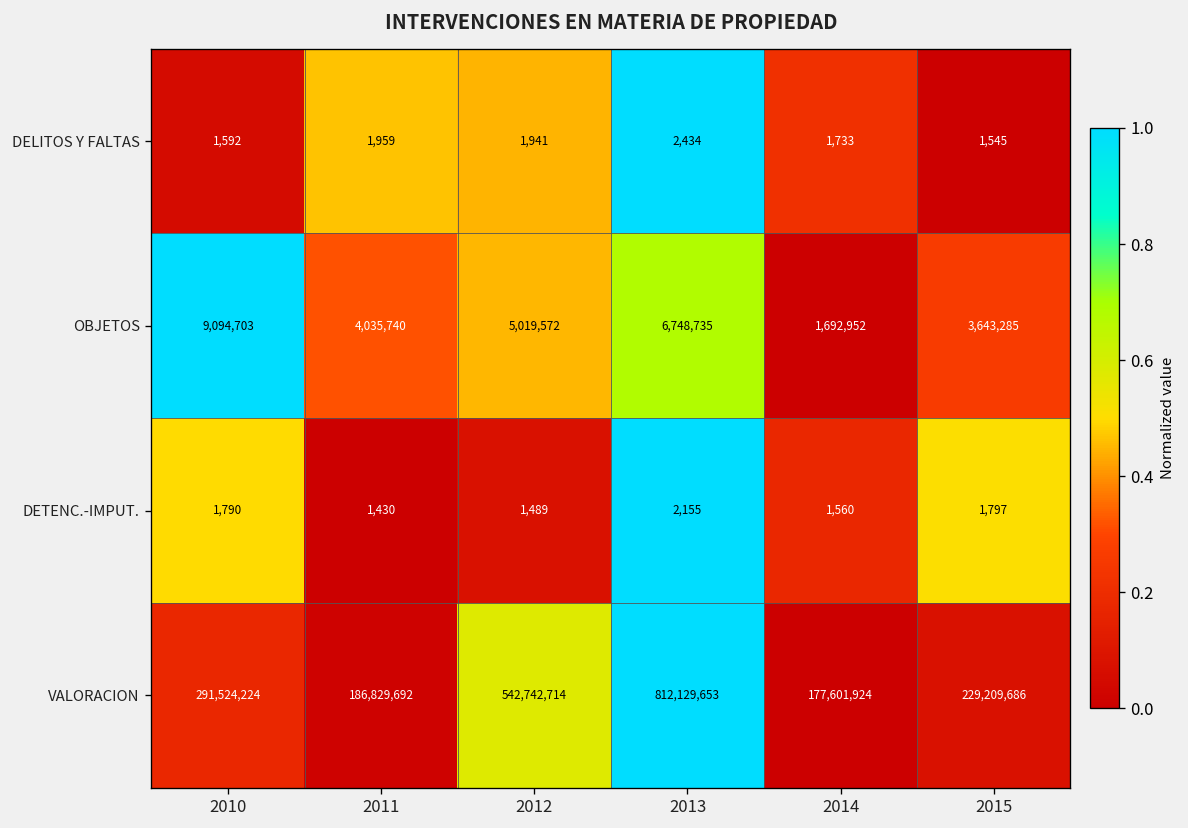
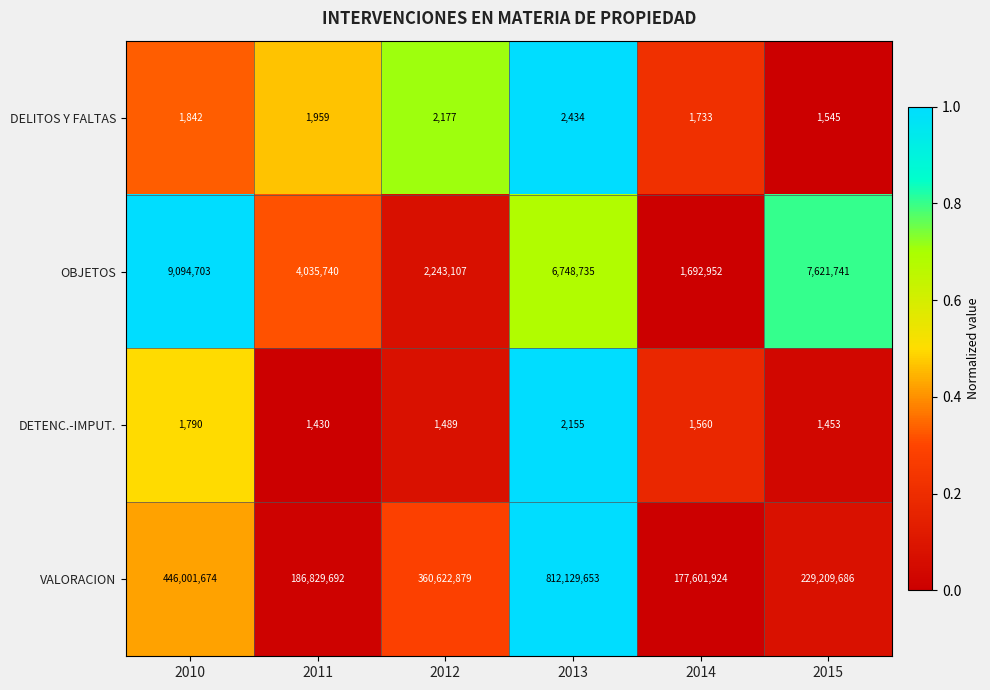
DELITOS Y FALTAS, 2010: 1,592 -> 1,842
DELITOS Y FALTAS, 2012: 1,941 -> 2,177
OBJETOS, 2012: 5,019,572 -> 2,243,107
OBJETOS, 2015: 3,643,285 -> 7,621,741
DETENC.-IMPUT., 2015: 1,797 -> 1,453
VALORACION, 2010: 291,524,224 -> 446,001,674
VALORACION, 2012: 542,742,714 -> 360,622,879
